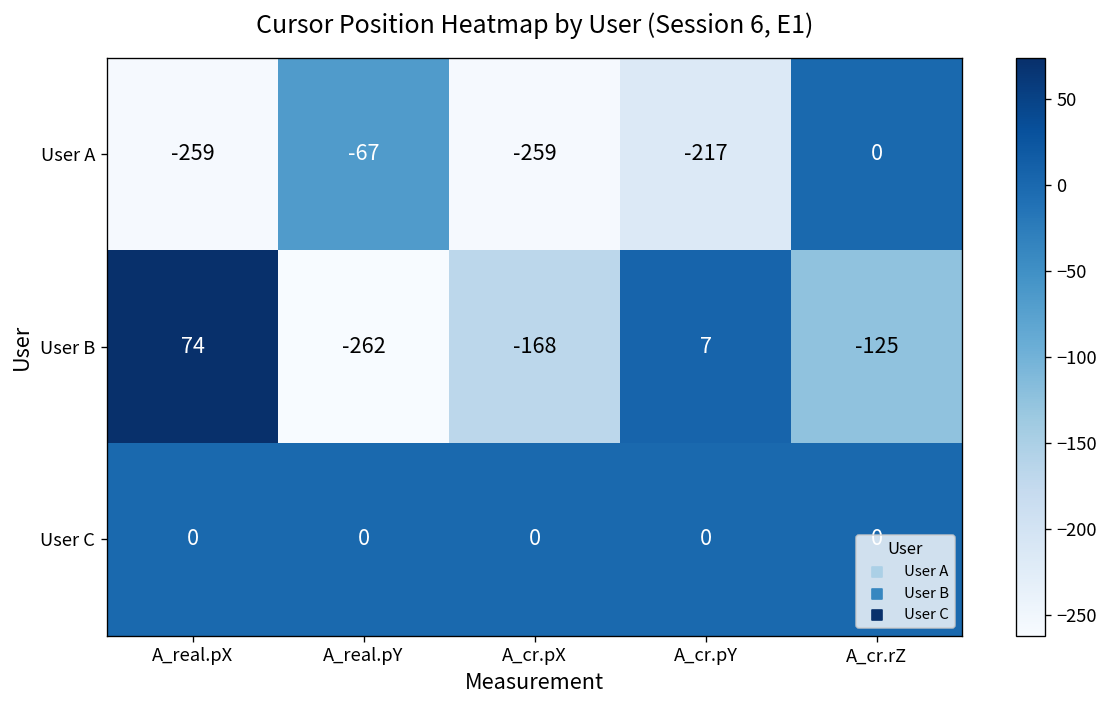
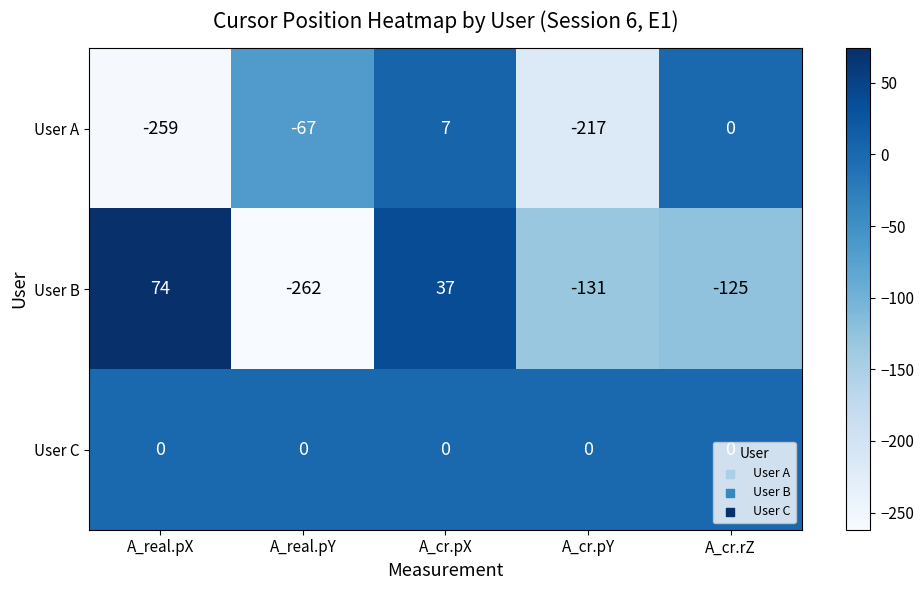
User A, A_cr.pX: -259 -> 7
User B, A_cr.pX: -168 -> 37
User B, A_cr.pY: 7 -> -131
